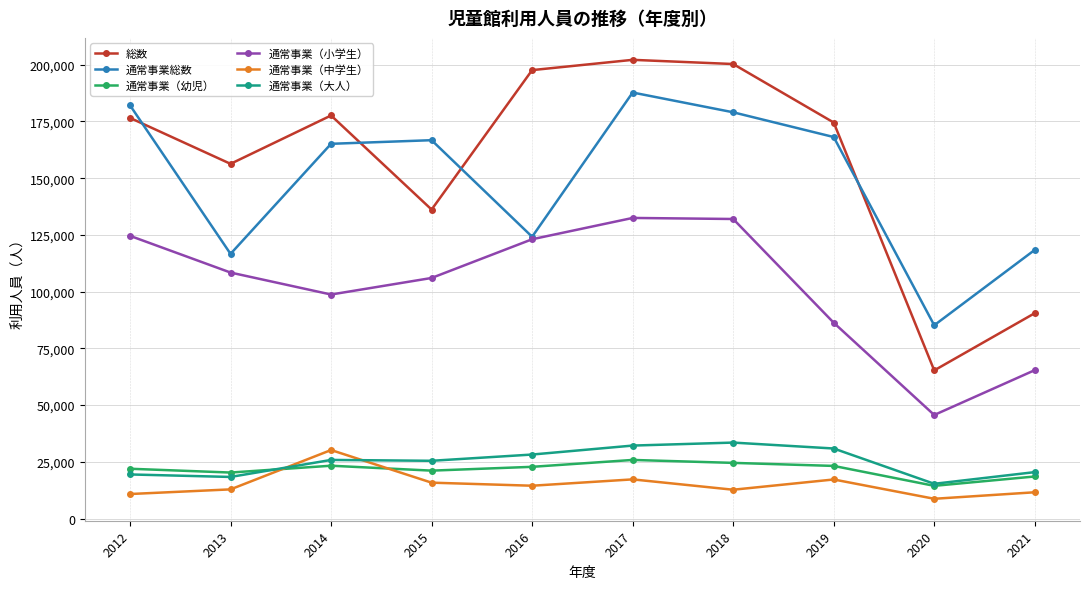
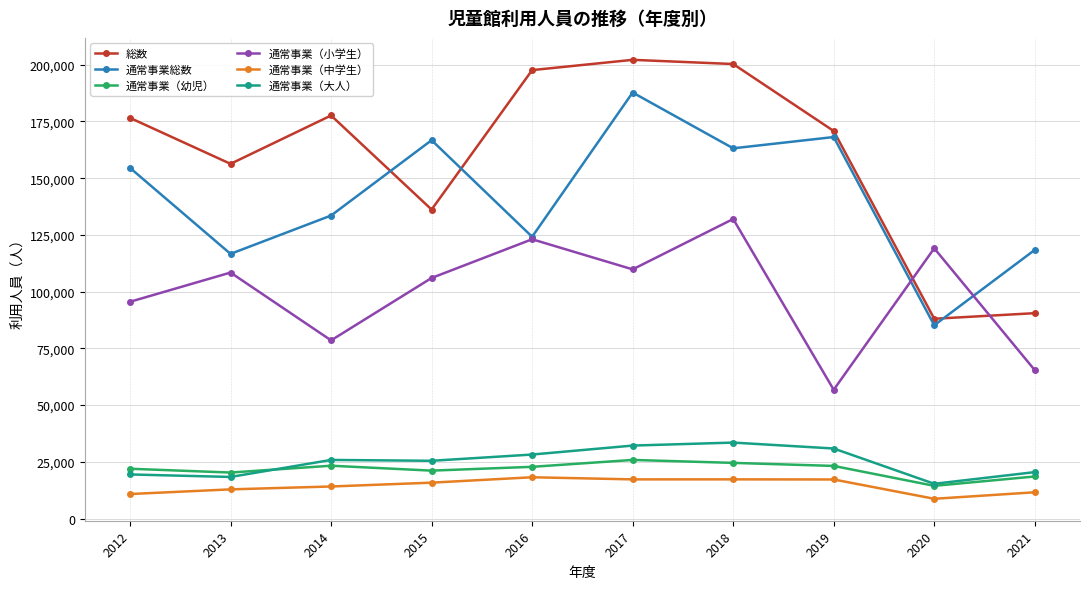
通常事業総数, 2012: 182,000 -> 155,000
通常事業（小学生）, 2012: 125,000 -> 96,000
通常事業総数, 2014: 165,000 -> 134,000
通常事業（小学生）, 2014: 99,000 -> 79,000
通常事業（中学生）, 2014: 30,000 -> 14,000
通常事業（中学生）, 2016: 14,000 -> 18,000
通常事業（小学生）, 2017: 132,000 -> 110,000
通常事業総数, 2018: 179,000 -> 163,000
通常事業（中学生）, 2018: 13,000 -> 17,000
総数, 2019: 175,000 -> 171,000
通常事業（小学生）, 2019: 86,000 -> 57,000
総数, 2020: 65,000 -> 88,000
通常事業（小学生）, 2020: 46,000 -> 119,000
